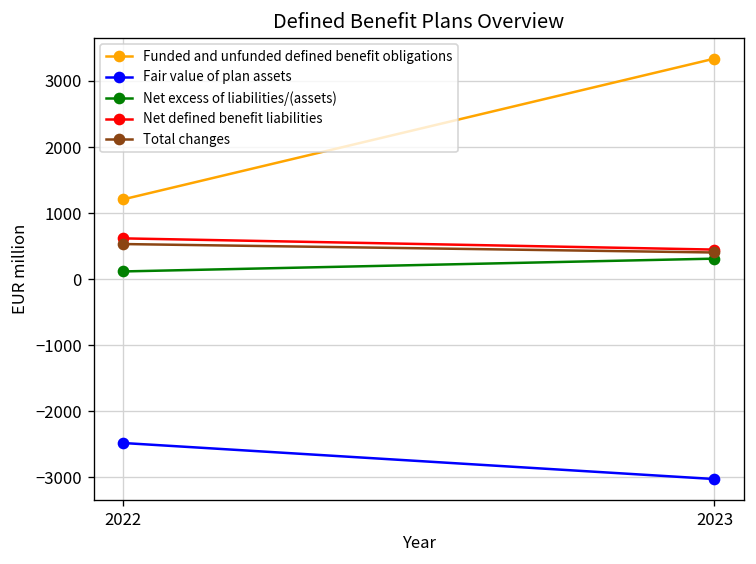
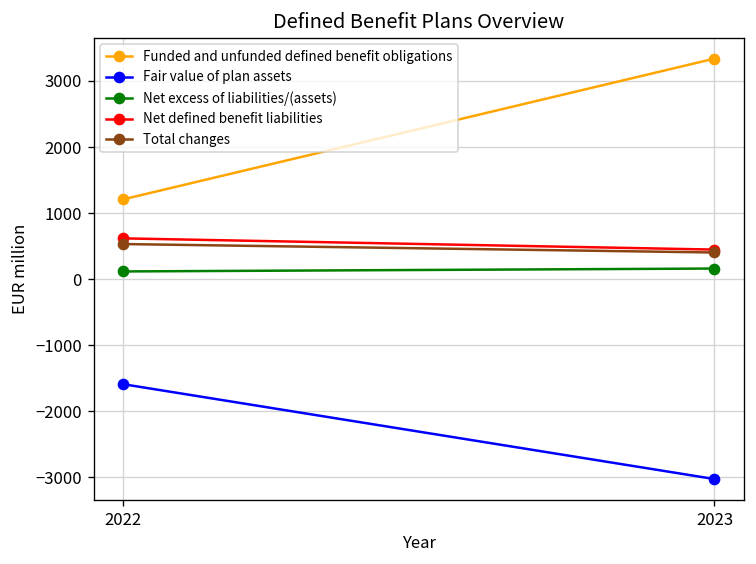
Fair value of plan assets, 2022: -2500 -> -1600
Net excess of liabilities/(assets), 2023: 300 -> 200
